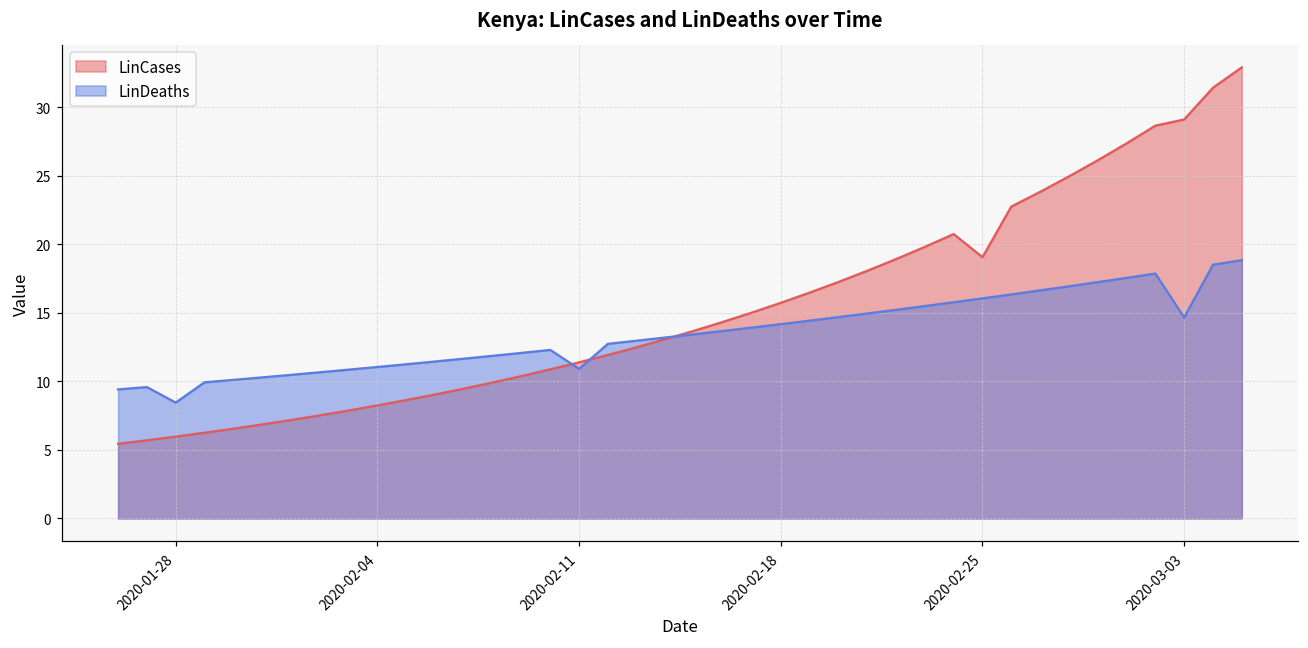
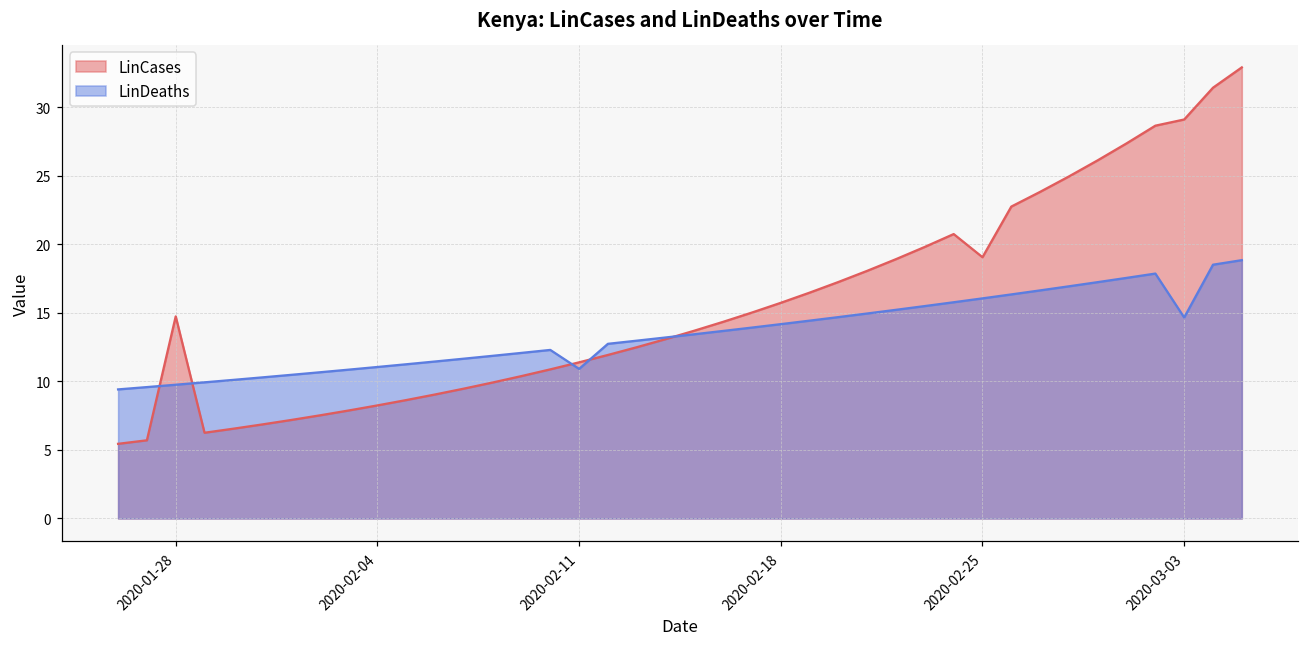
LinCases, 2020-01-28: 6.0 -> 14.7
LinDeaths, 2020-01-28: 8.5 -> 9.8
